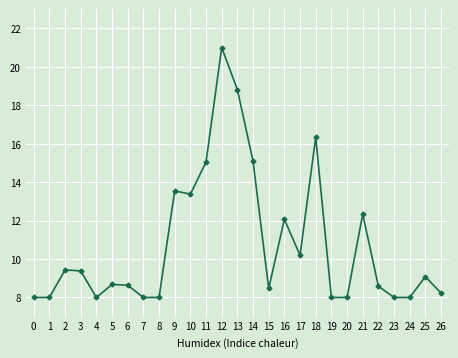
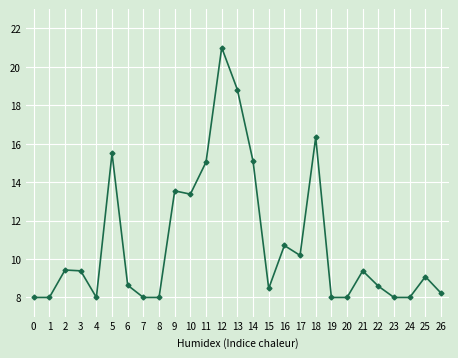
5: 8.7 -> 15.5
16: 12.1 -> 10.7
21: 12.3 -> 9.4
